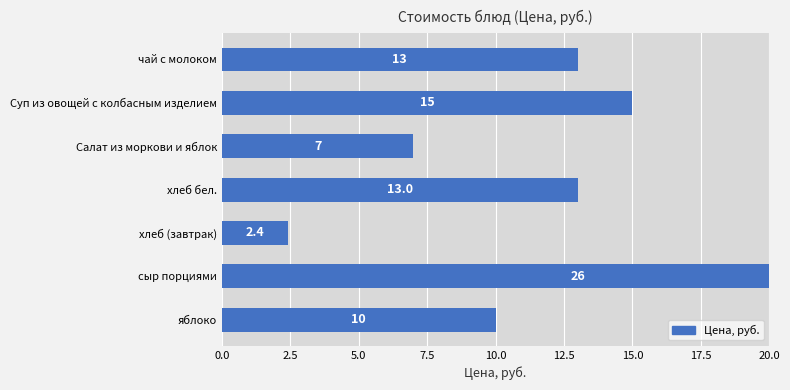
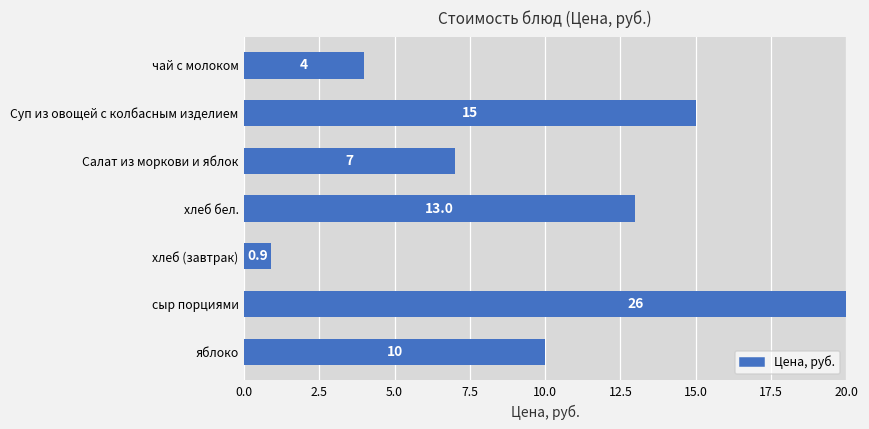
чай с молоком: 13 -> 4
хлеб (завтрак): 2.4 -> 0.9
